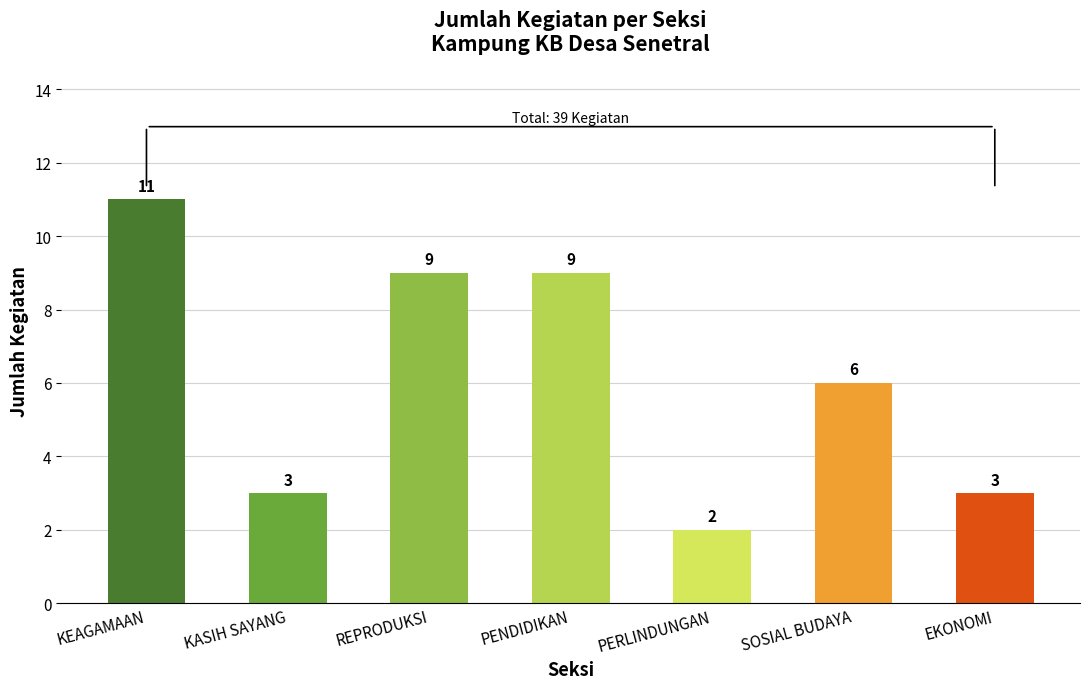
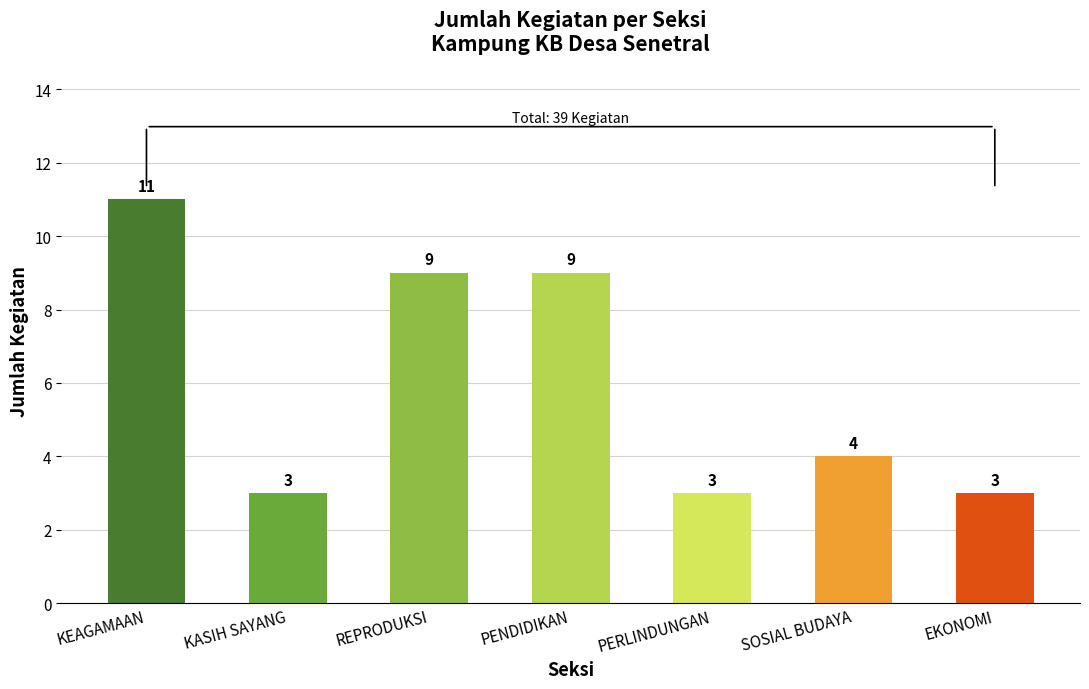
PERLINDUNGAN: 2 -> 3
SOSIAL BUDAYA: 6 -> 4
